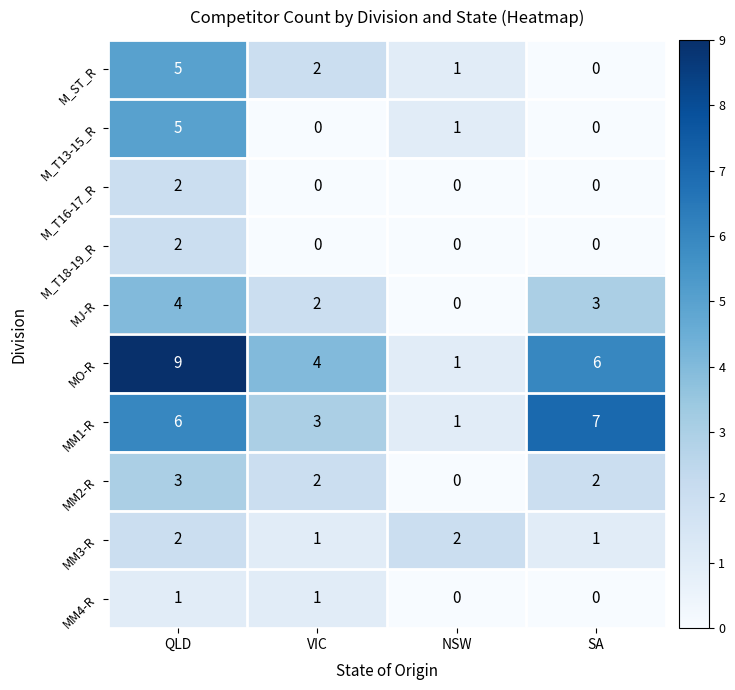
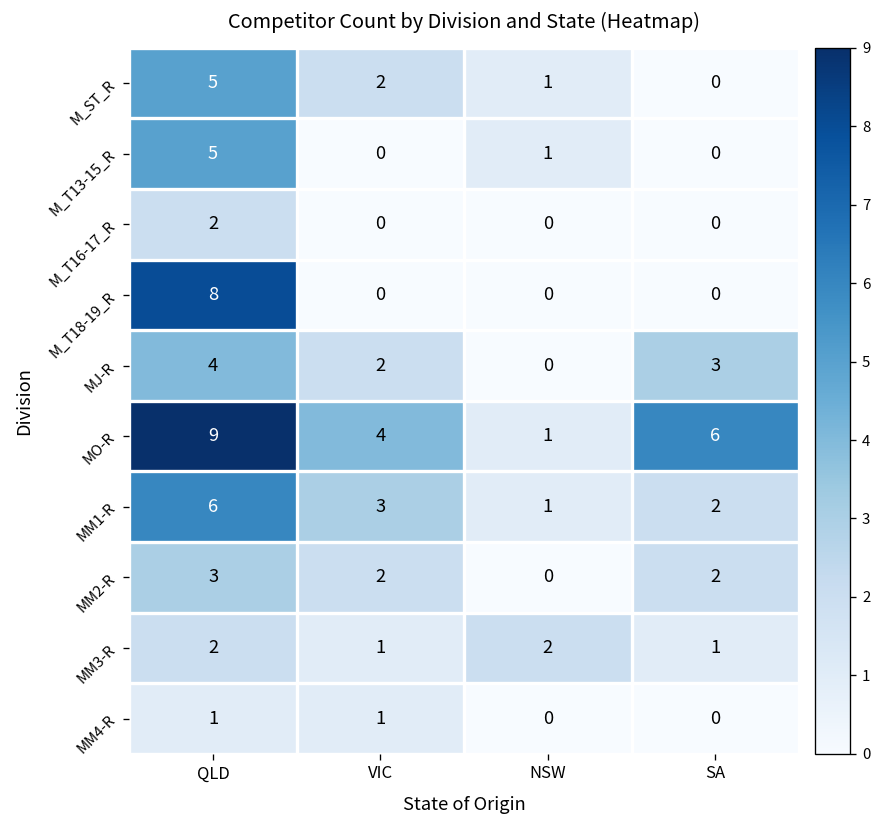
M_T18-19_R, QLD: 2 -> 8
MM1-R, SA: 7 -> 2
